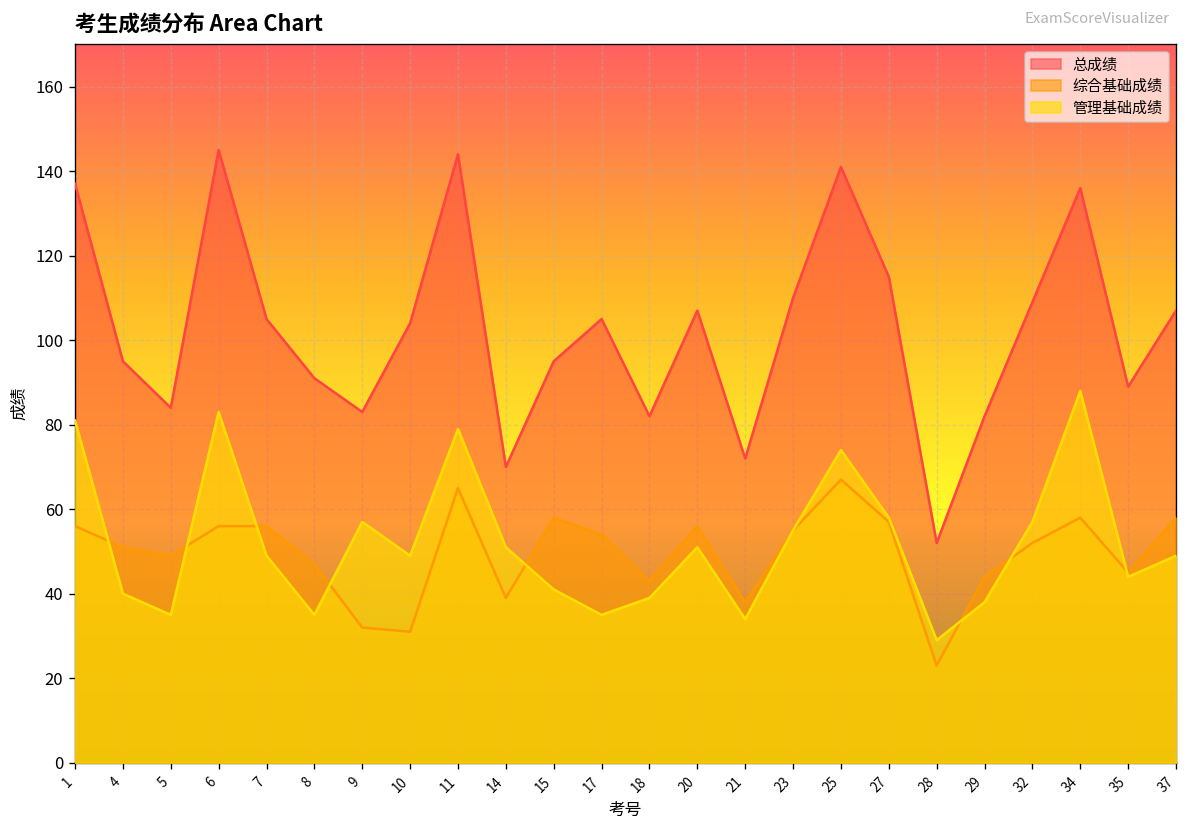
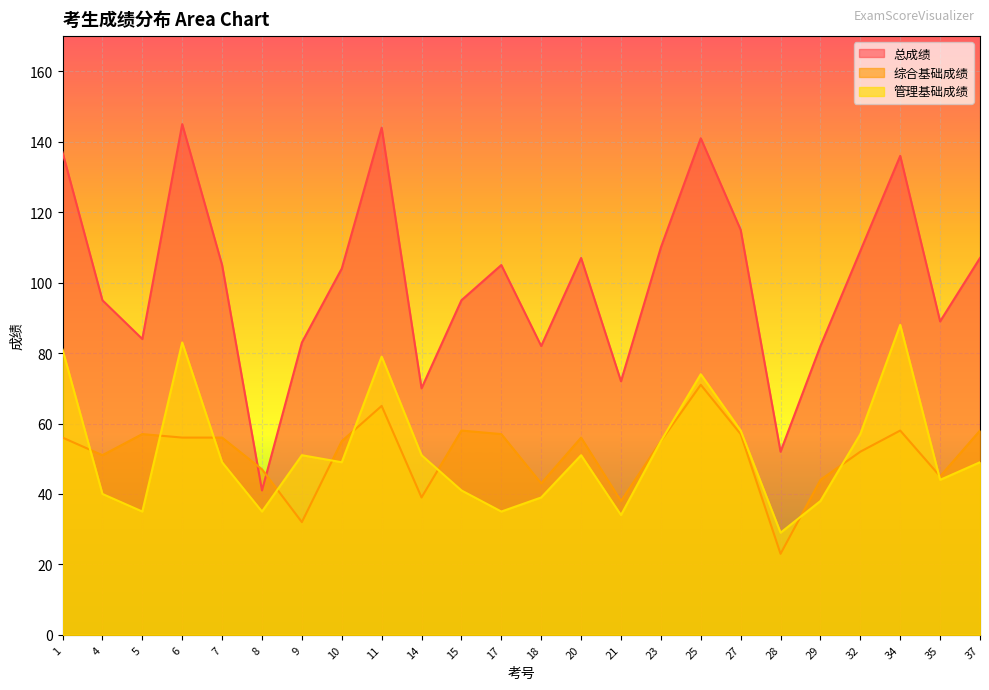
综合基础成绩, 5: 49 -> 57
总成绩, 8: 91 -> 41
管理基础成绩, 9: 57 -> 51
综合基础成绩, 10: 31 -> 55
综合基础成绩, 17: 54 -> 57
综合基础成绩, 25: 67 -> 71
